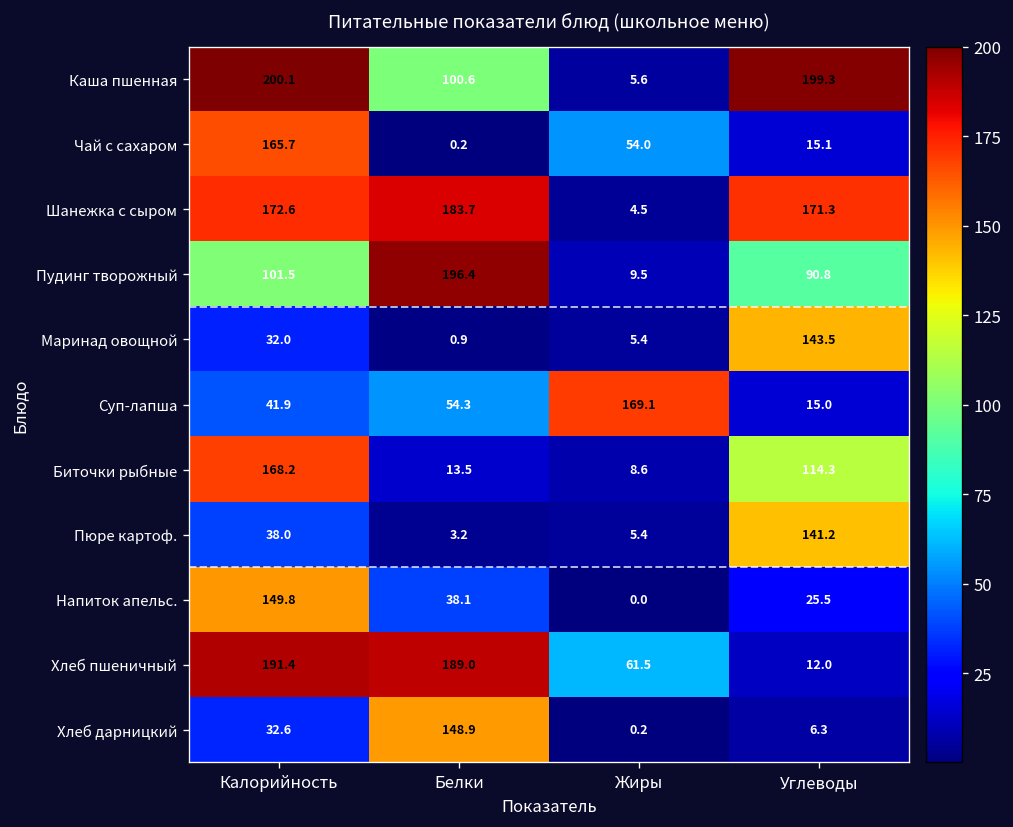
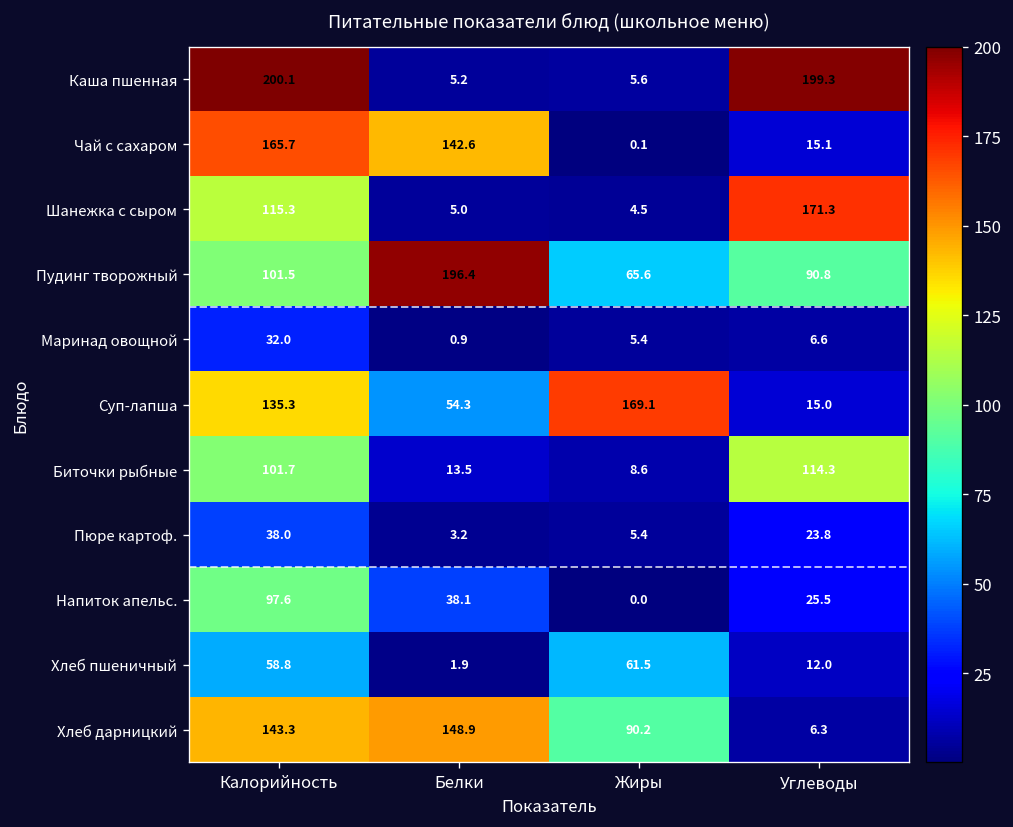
Каша пшенная, Белки: 100.6 -> 5.2
Чай с сахаром, Белки: 0.2 -> 142.6
Чай с сахаром, Жиры: 54.0 -> 0.1
Шанежка с сыром, Калорийность: 172.6 -> 115.3
Шанежка с сыром, Белки: 183.7 -> 5.0
Пудинг творожный, Жиры: 9.5 -> 65.6
Маринад овощной, Углеводы: 143.5 -> 6.6
Суп-лапша, Калорийность: 41.9 -> 135.3
Биточки рыбные, Калорийность: 168.2 -> 101.7
Пюре картоф., Углеводы: 141.2 -> 23.8
Напиток апельс., Калорийность: 149.8 -> 97.6
Хлеб пшеничный, Калорийность: 191.4 -> 58.8
Хлеб пшеничный, Белки: 189.0 -> 1.9
Хлеб дарницкий, Калорийность: 32.6 -> 143.3
Хлеб дарницкий, Жиры: 0.2 -> 90.2
